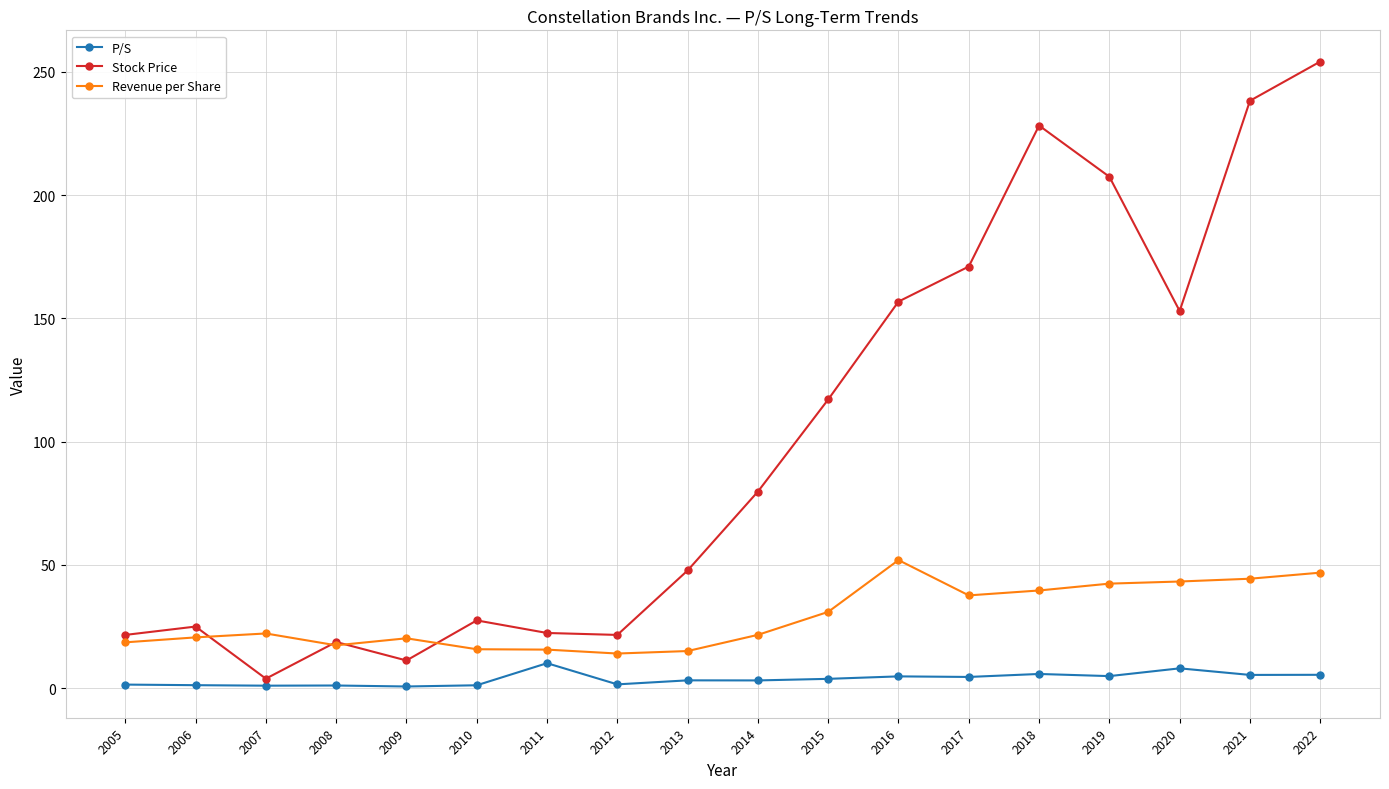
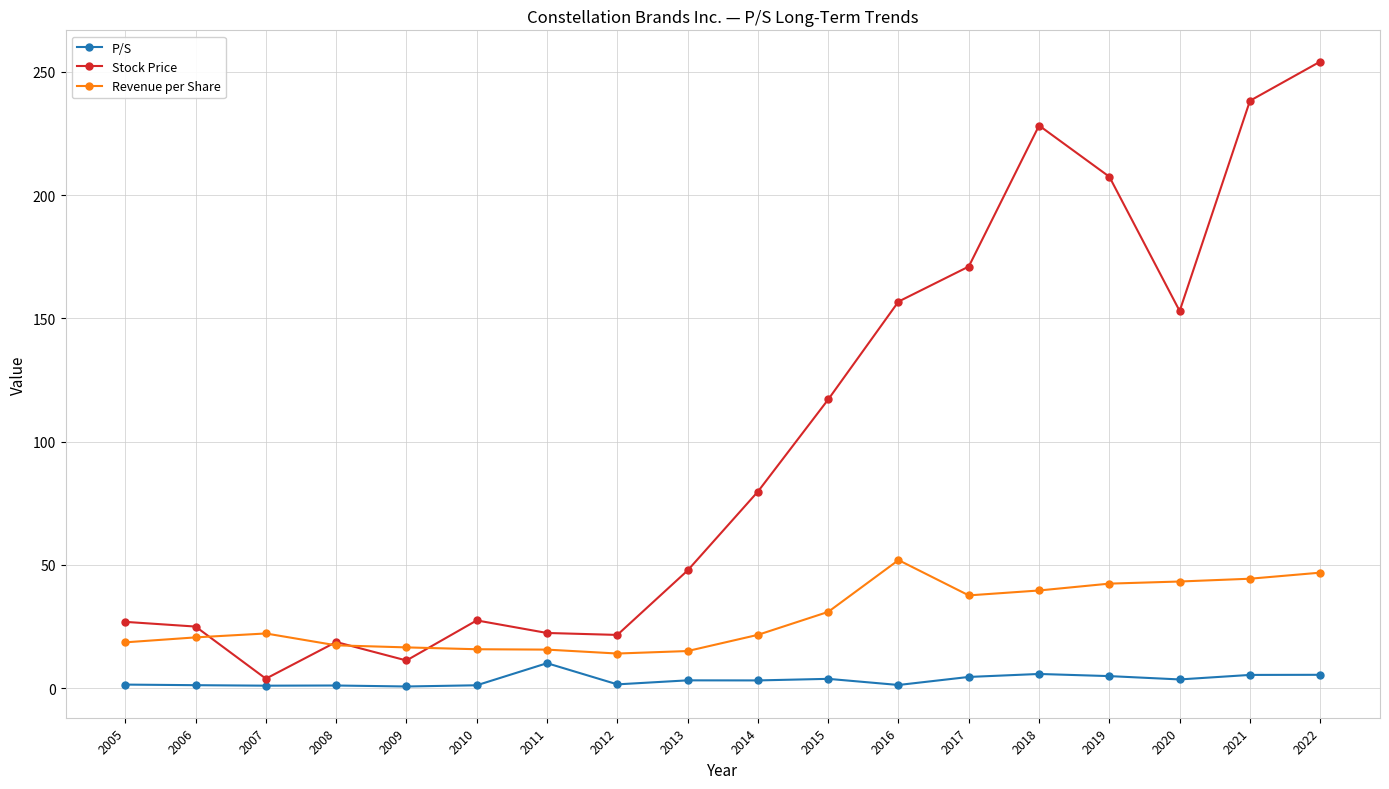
Stock Price, 2005: 22 -> 27
Revenue per Share, 2009: 20 -> 17
P/S, 2016: 5 -> 1
P/S, 2020: 8 -> 4
